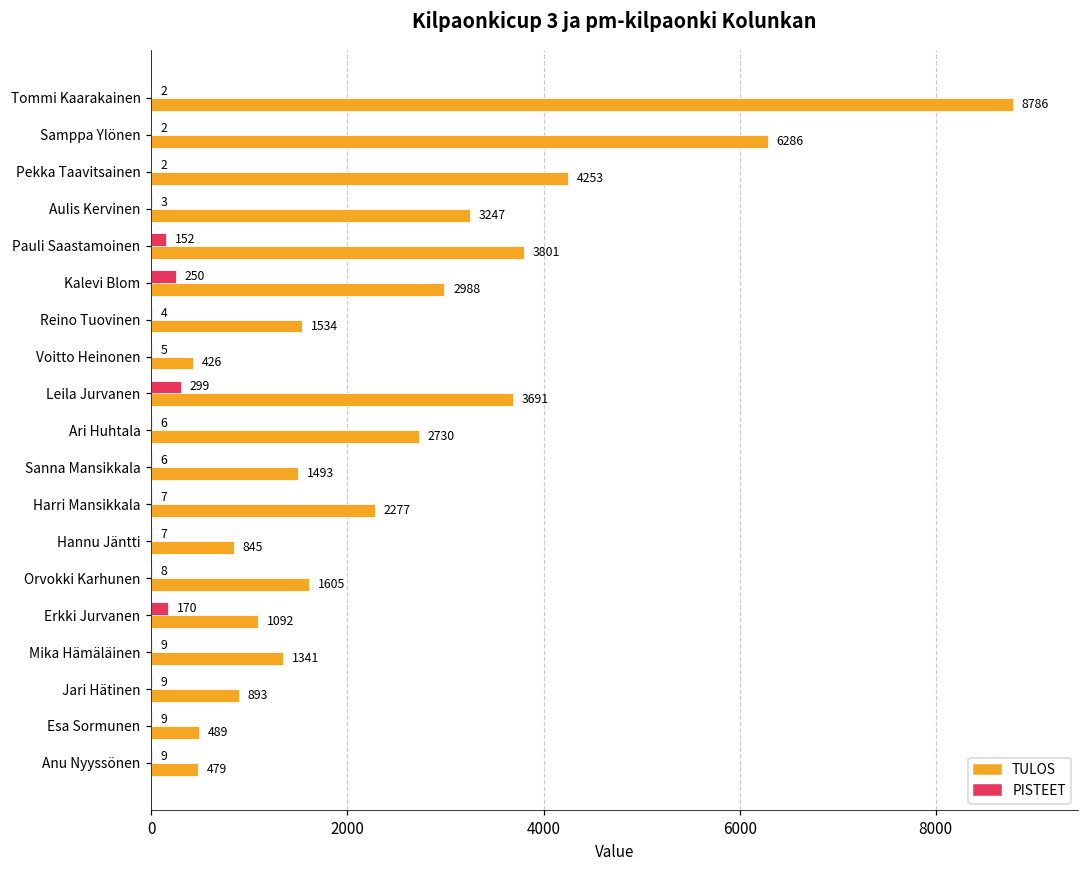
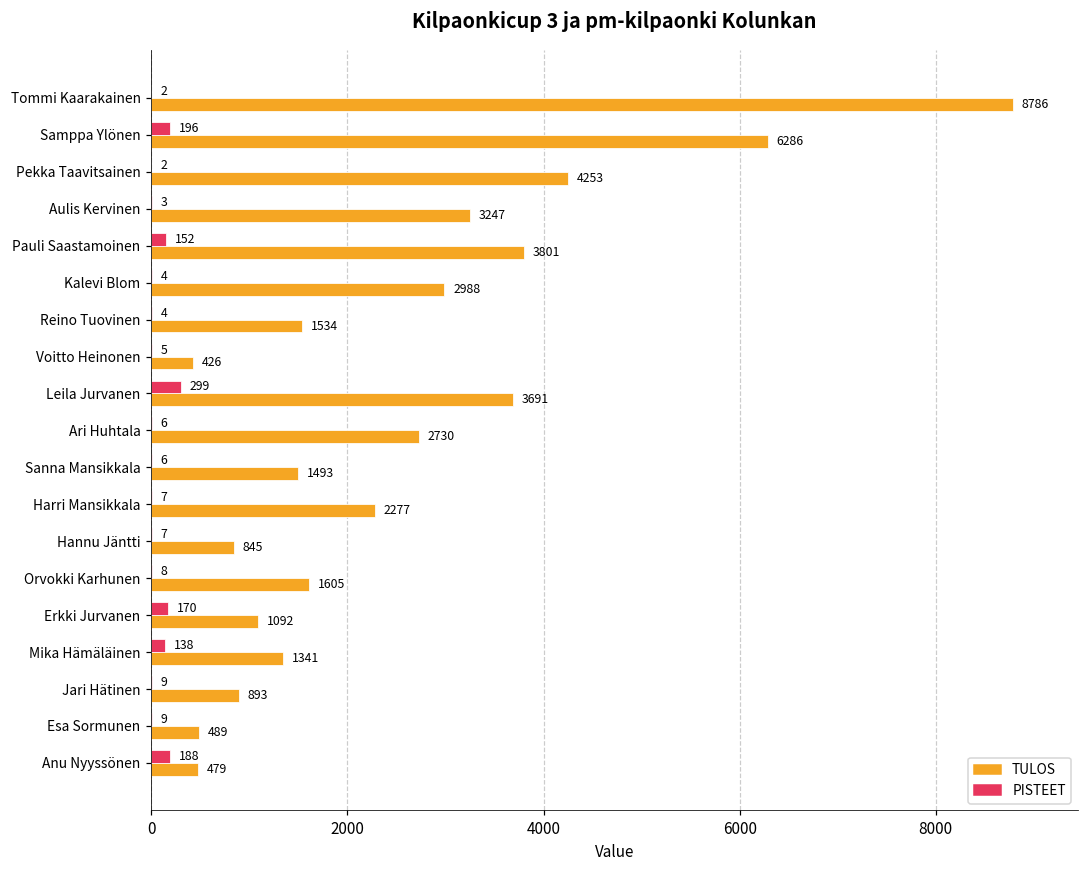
PISTEET, Samppa Ylönen: 2 -> 196
PISTEET, Kalevi Blom: 250 -> 4
PISTEET, Mika Hämäläinen: 9 -> 138
PISTEET, Anu Nyyssönen: 9 -> 188
